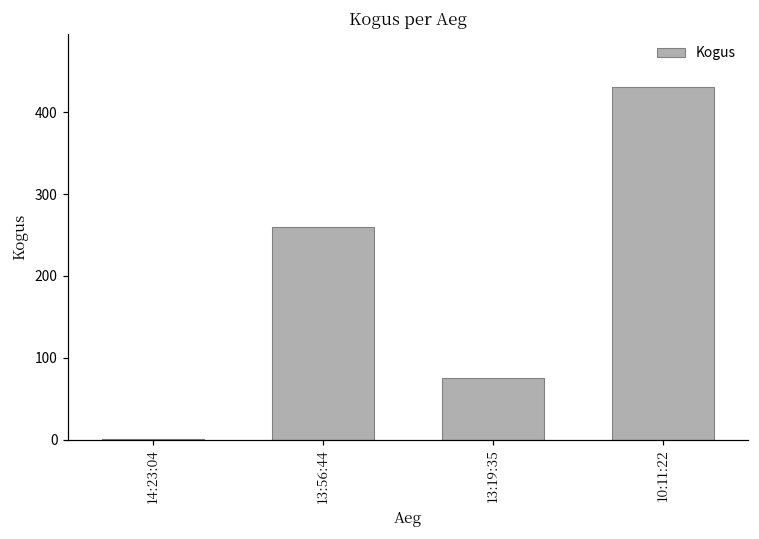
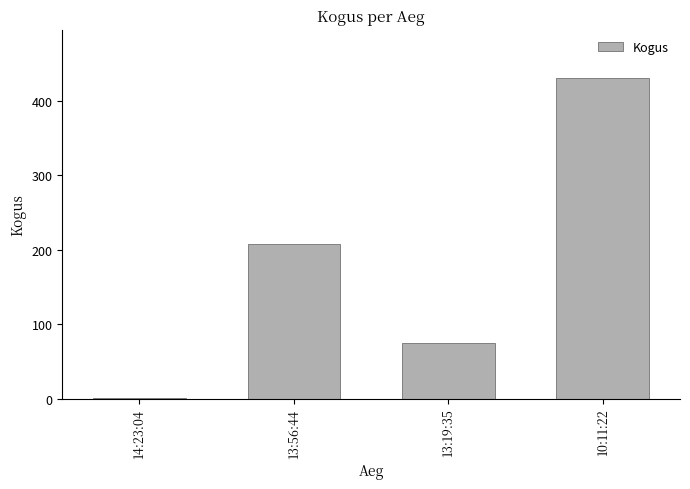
13:56:44: 260 -> 210
